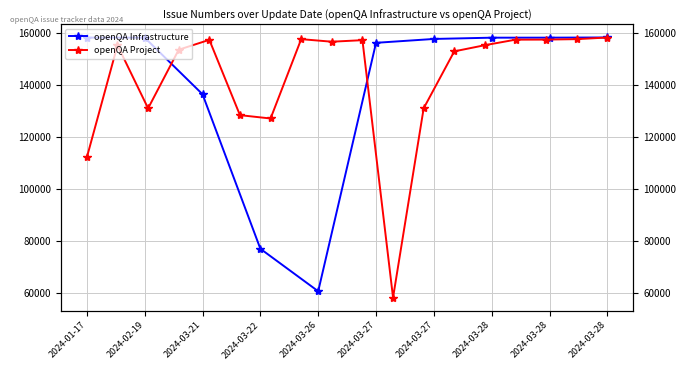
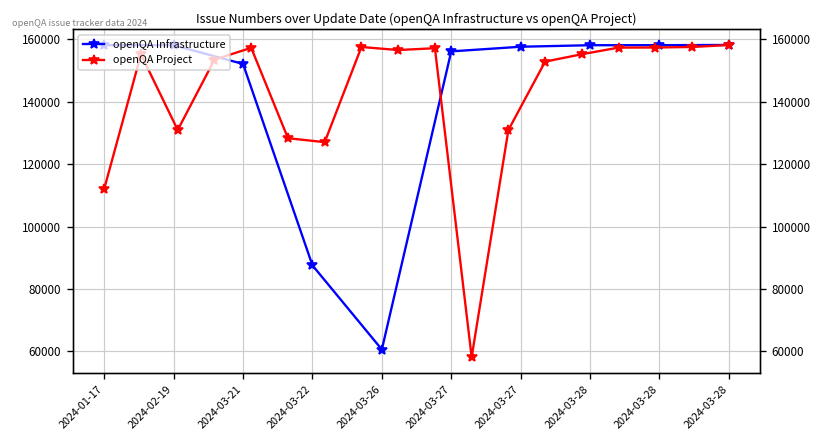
openQA Infrastructure, 2024-03-21: 136000 -> 152000
openQA Infrastructure, 2024-03-22: 77000 -> 88000
